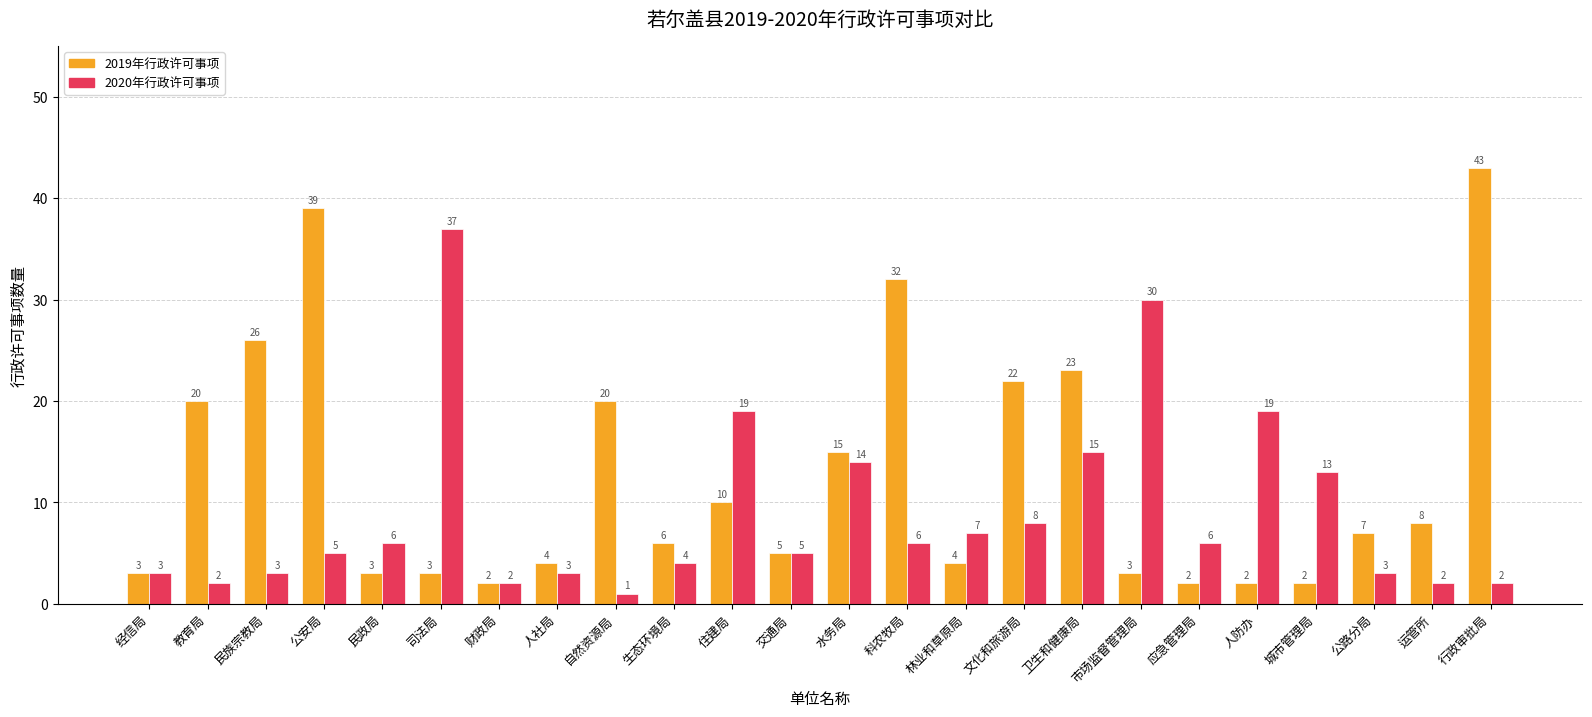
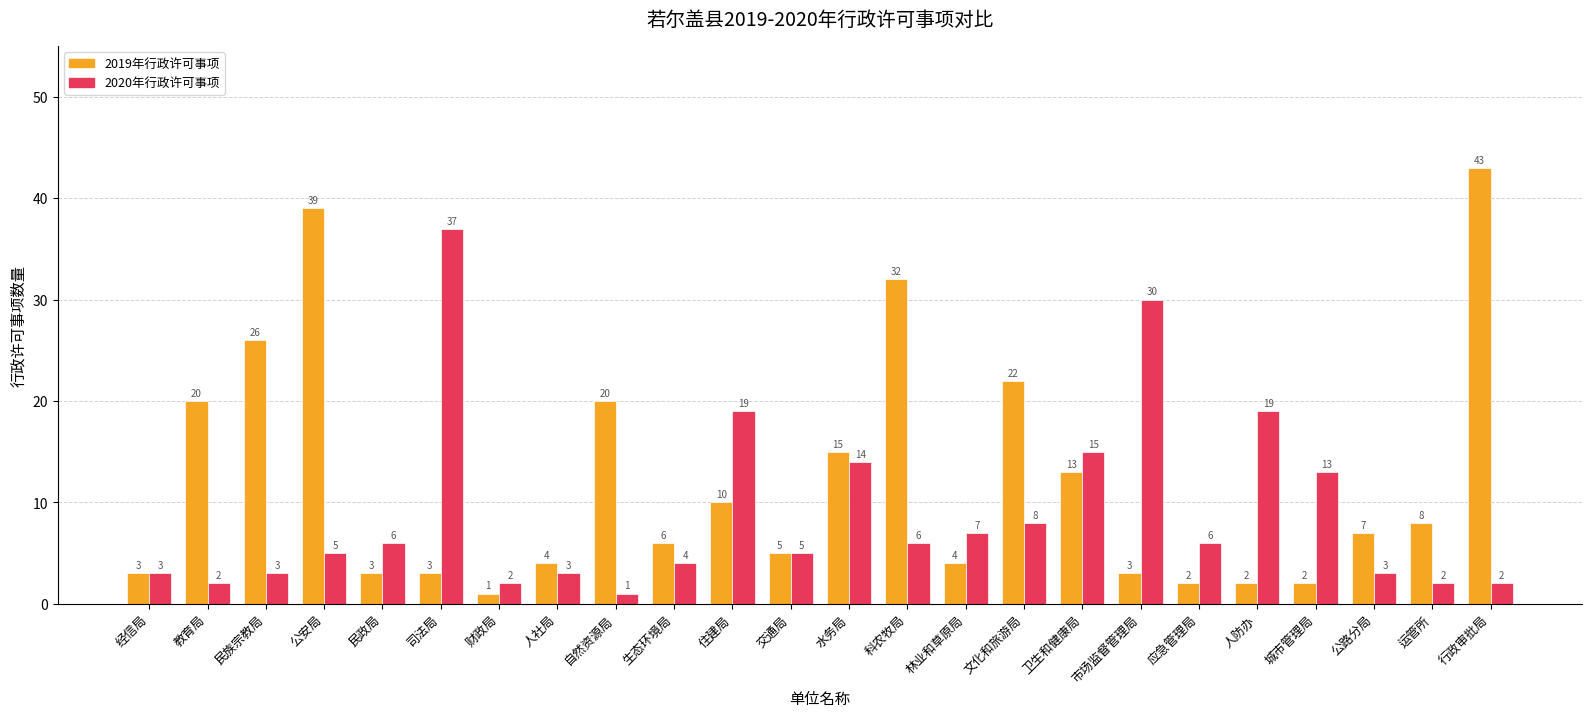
2019年行政许可事项, 财政局: 2 -> 1
2019年行政许可事项, 卫生和健康局: 23 -> 13
